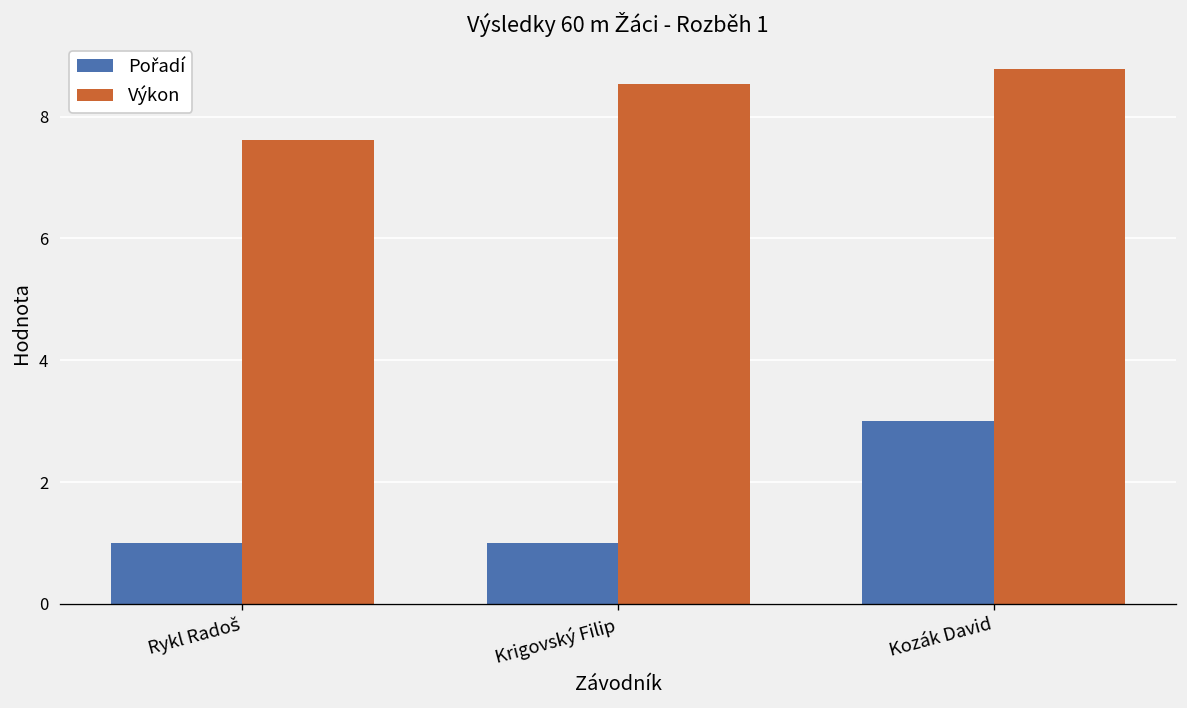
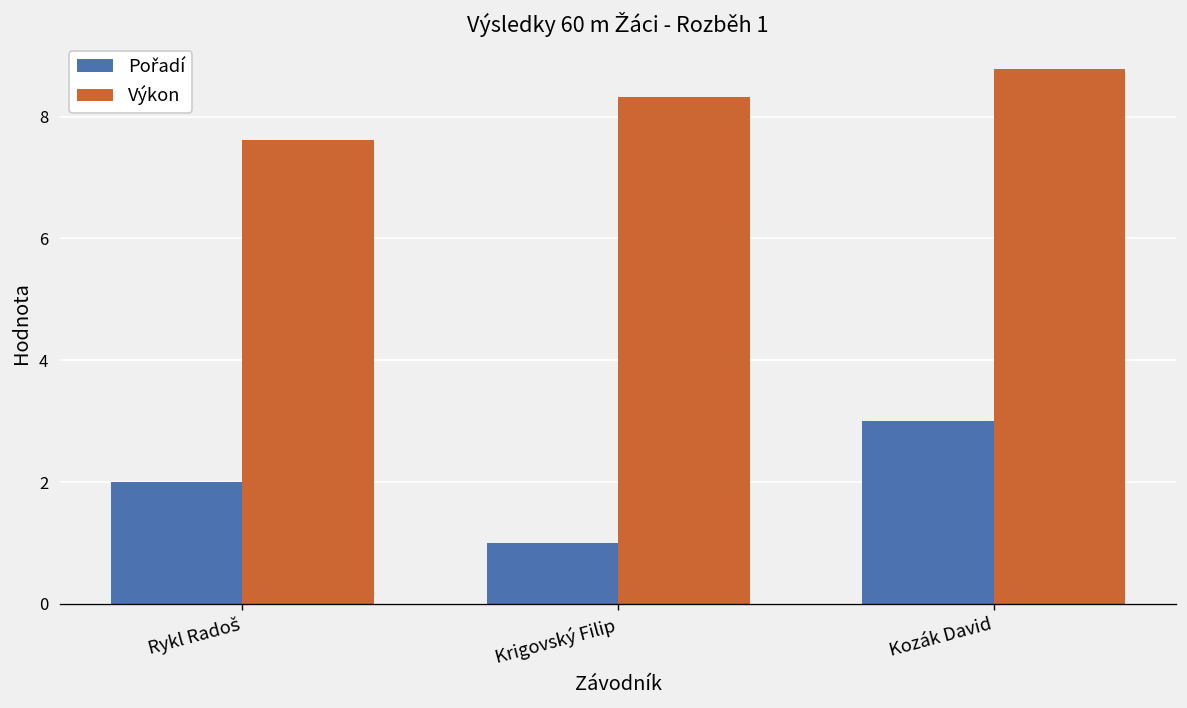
Pořadí, Rykl Radoš: 1 -> 2
Výkon, Krigovský Filip: 8.5 -> 8.3
